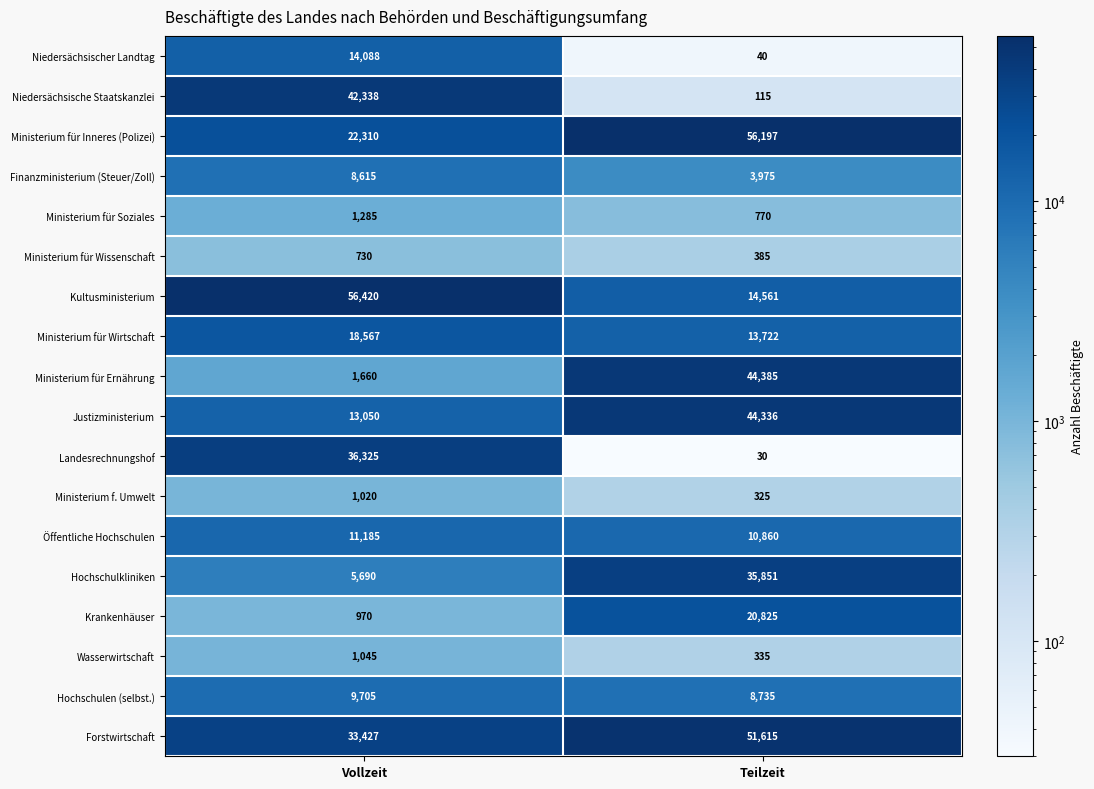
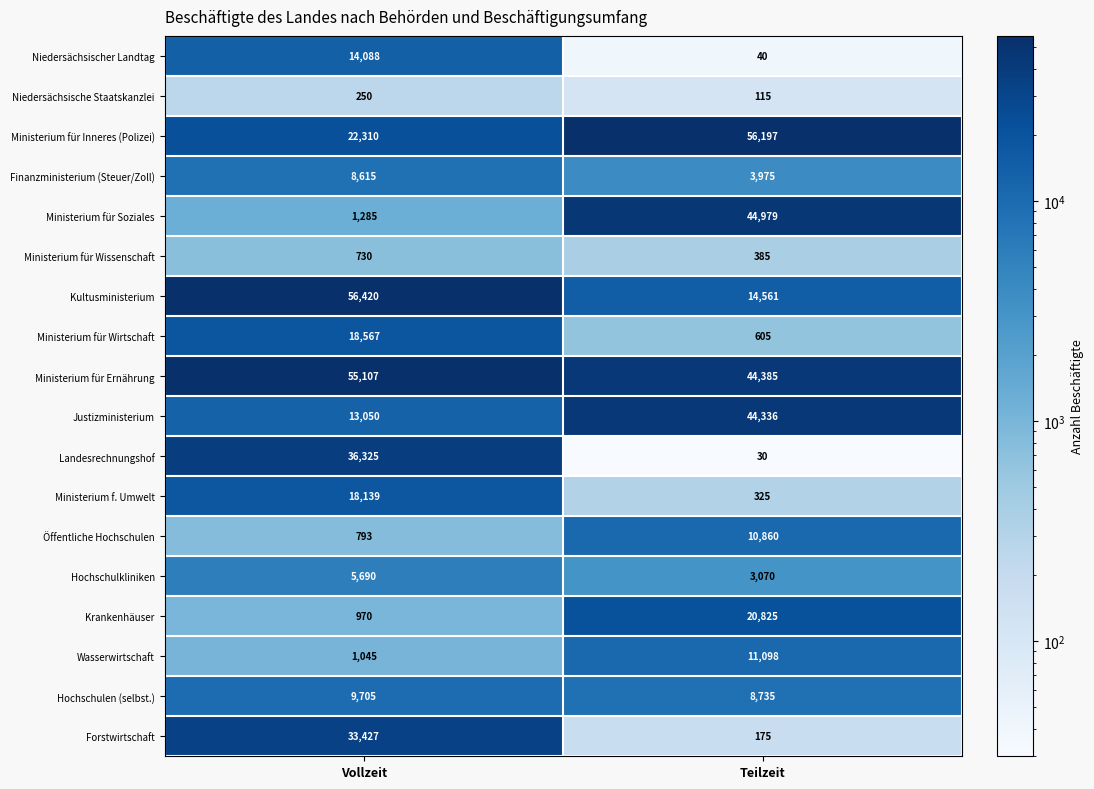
Niedersächsische Staatskanzlei, Vollzeit: 42,338 -> 250
Ministerium für Soziales, Teilzeit: 770 -> 44,979
Ministerium für Wirtschaft, Teilzeit: 13,722 -> 605
Ministerium für Ernährung, Vollzeit: 1,660 -> 55,107
Ministerium f. Umwelt, Vollzeit: 1,020 -> 18,139
Öffentliche Hochschulen, Vollzeit: 11,185 -> 793
Hochschulkliniken, Teilzeit: 35,851 -> 3,070
Wasserwirtschaft, Teilzeit: 335 -> 11,098
Forstwirtschaft, Teilzeit: 51,615 -> 175
